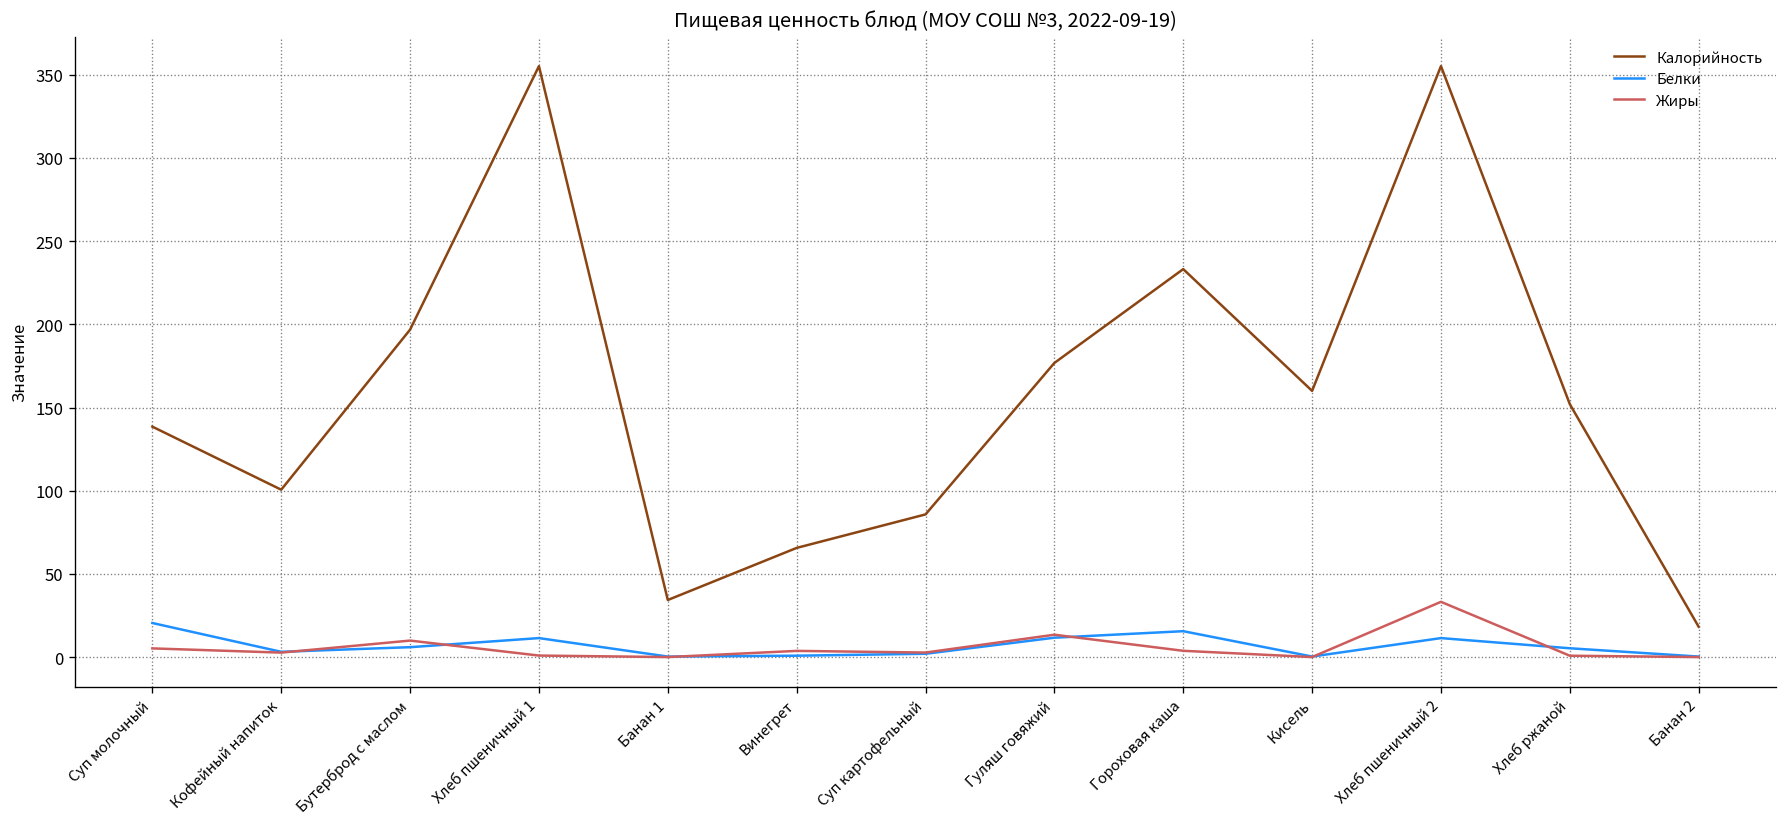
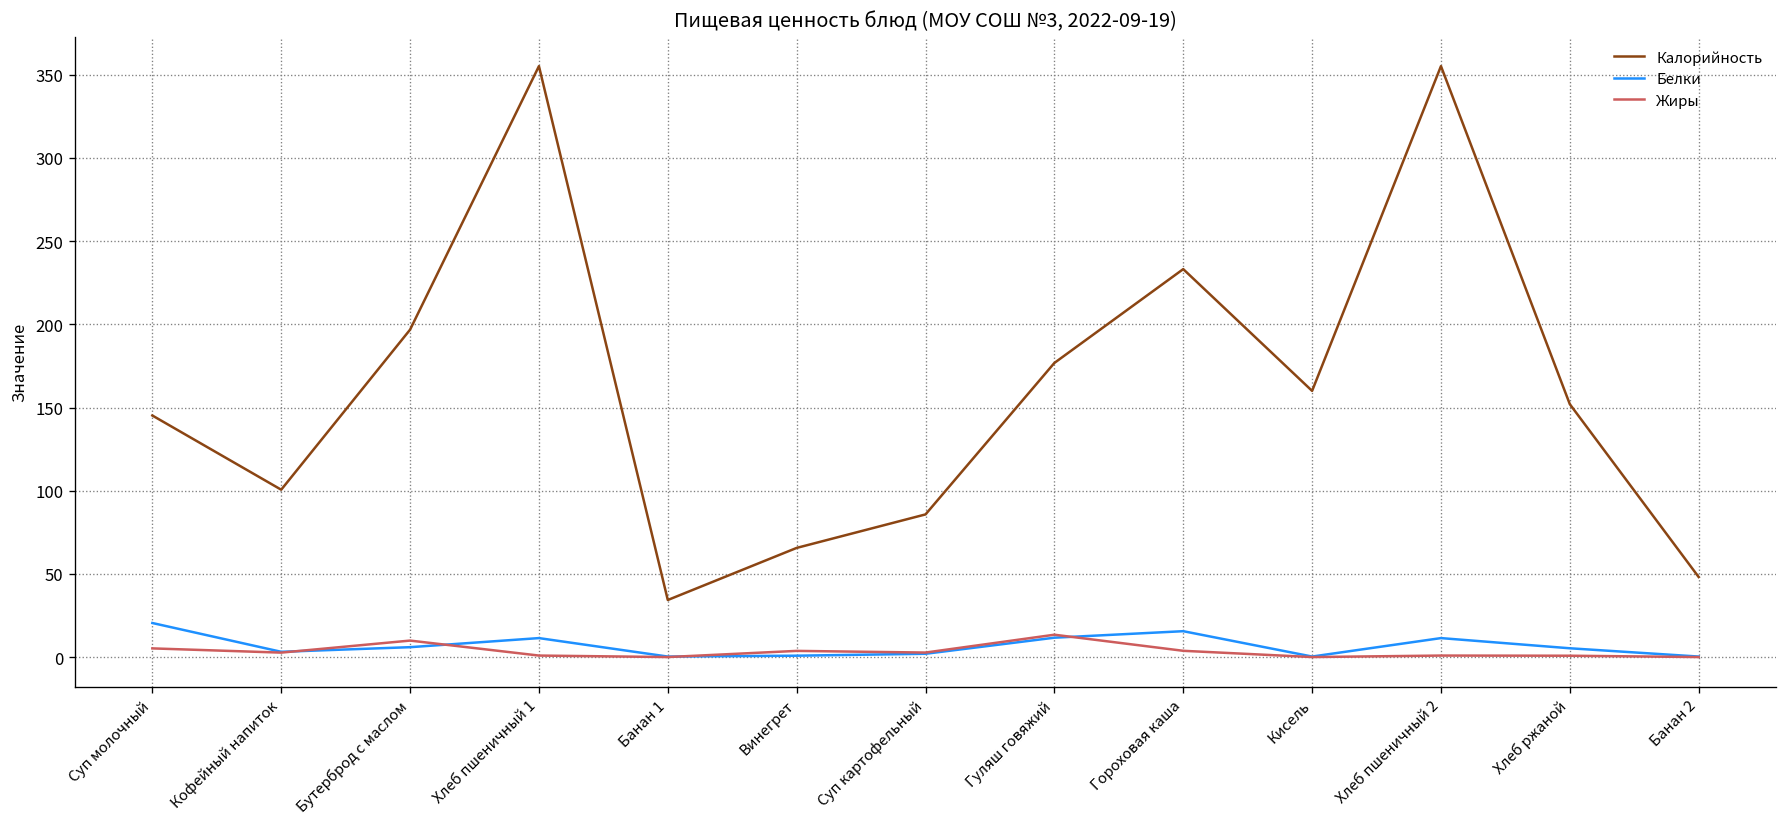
Калорийность, Суп молочный: 139 -> 145
Жиры, Хлеб пшеничный 2: 33 -> 1
Калорийность, Банан 2: 18 -> 48
